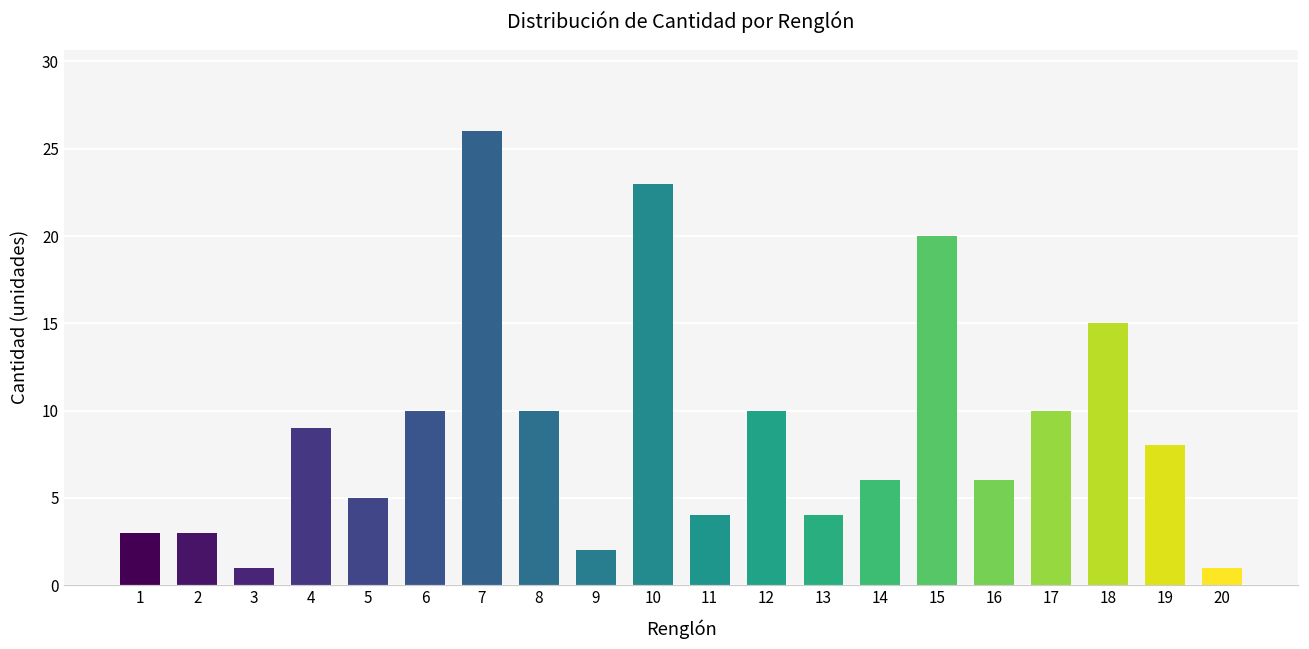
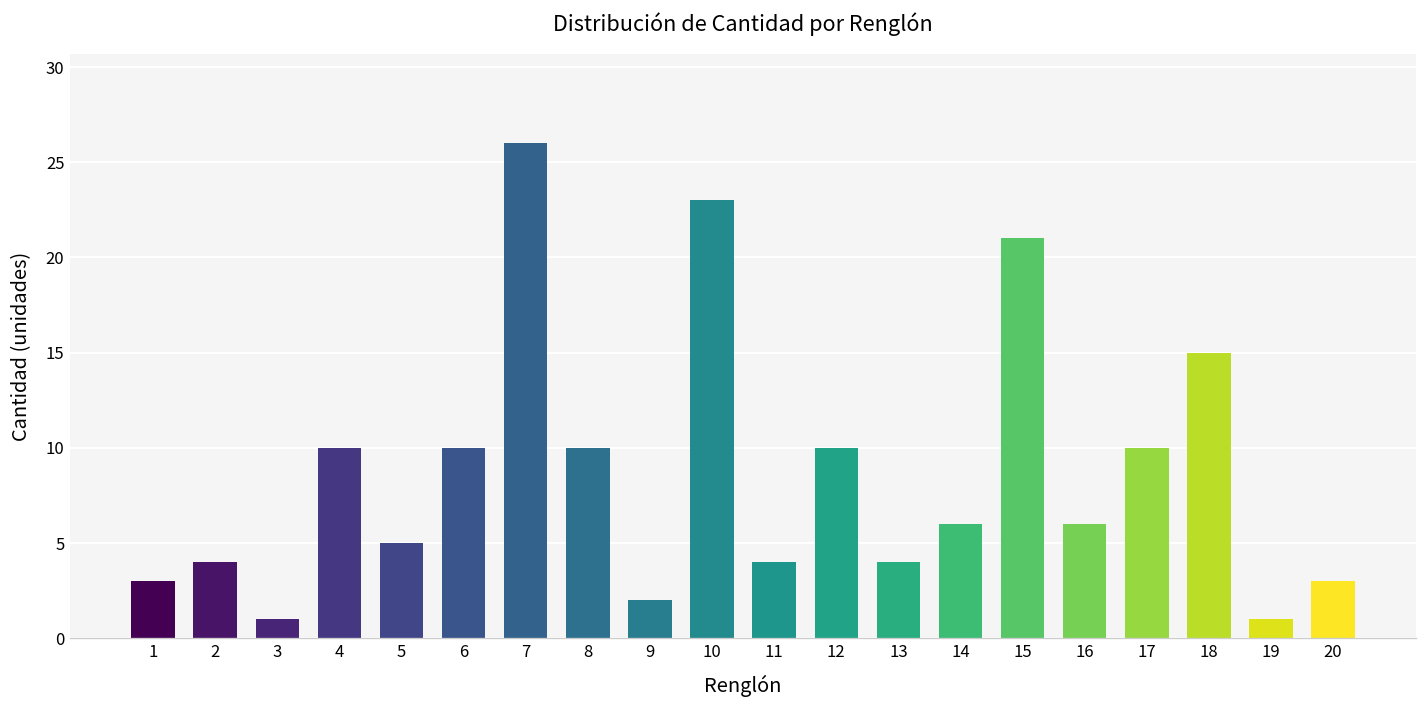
2: 3 -> 4
4: 9 -> 10
15: 20 -> 21
19: 8 -> 1
20: 1 -> 3
